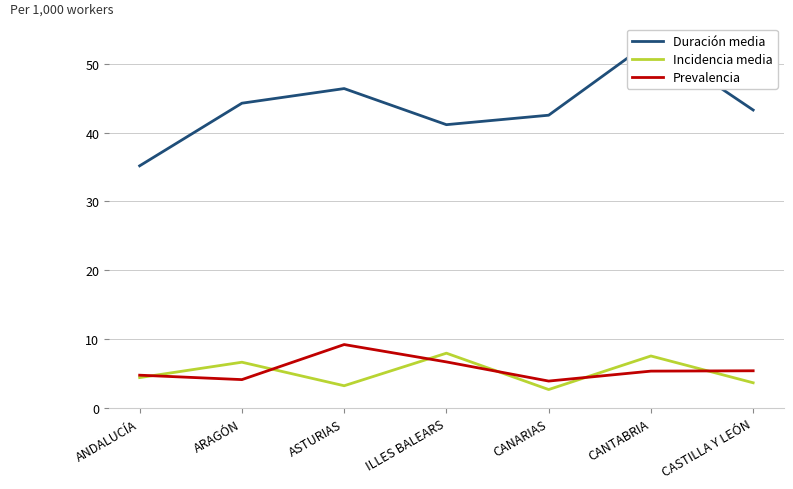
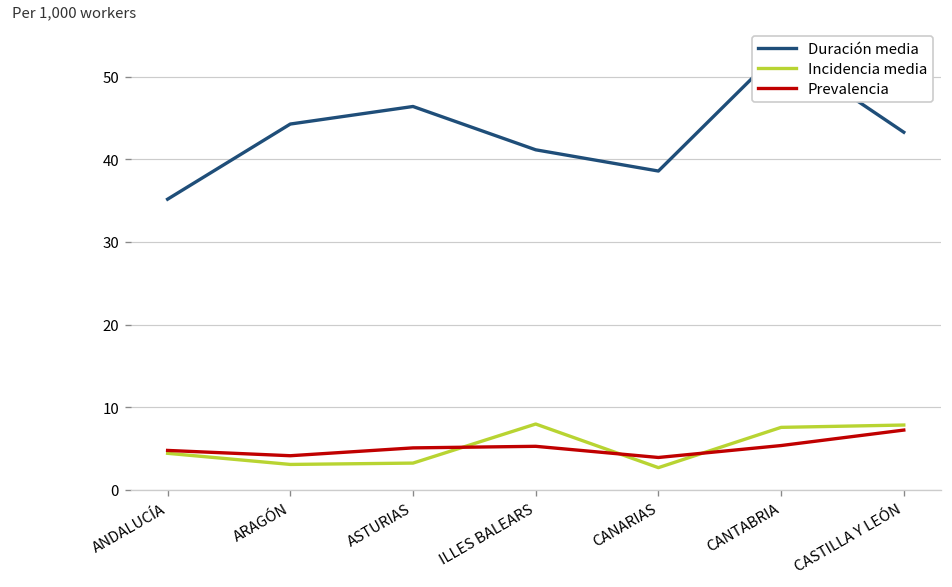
Incidencia media, ARAGÓN: 7 -> 3
Prevalencia, ASTURIAS: 9 -> 5
Prevalencia, ILLES BALEARS: 7 -> 5
Duración media, CANARIAS: 43 -> 39
Incidencia media, CASTILLA Y LEÓN: 4 -> 8
Prevalencia, CASTILLA Y LEÓN: 5 -> 7
